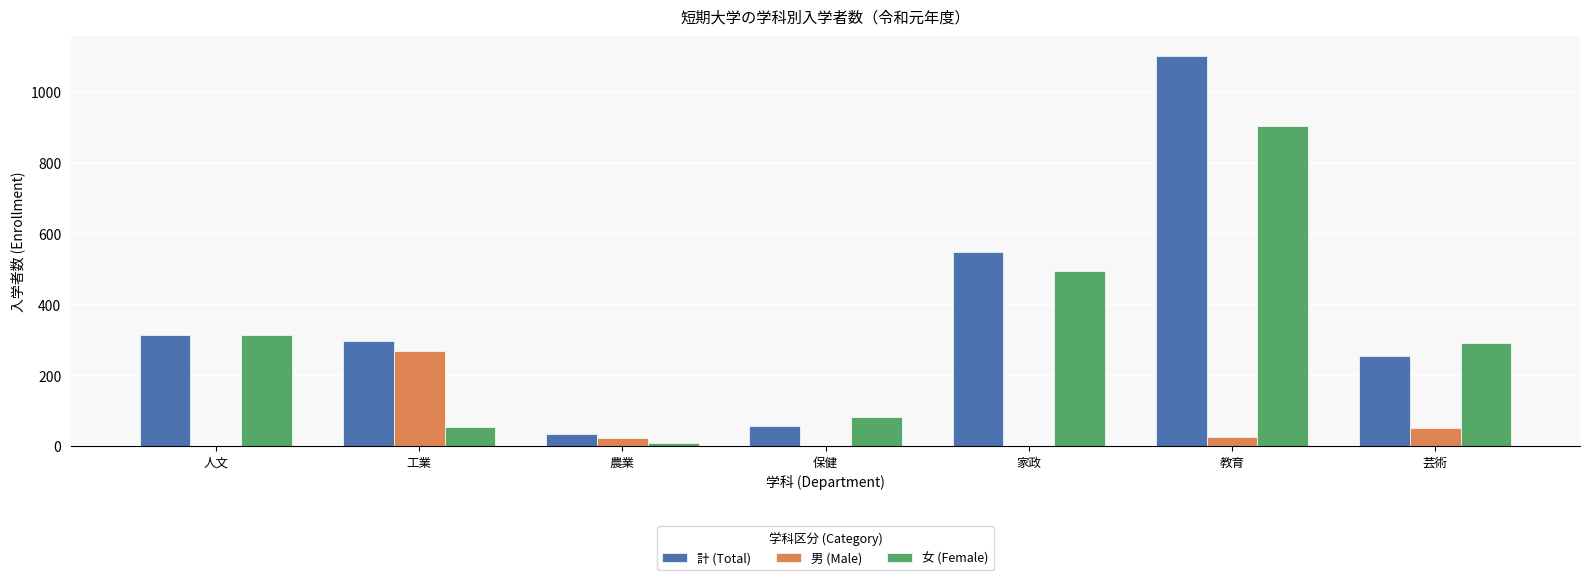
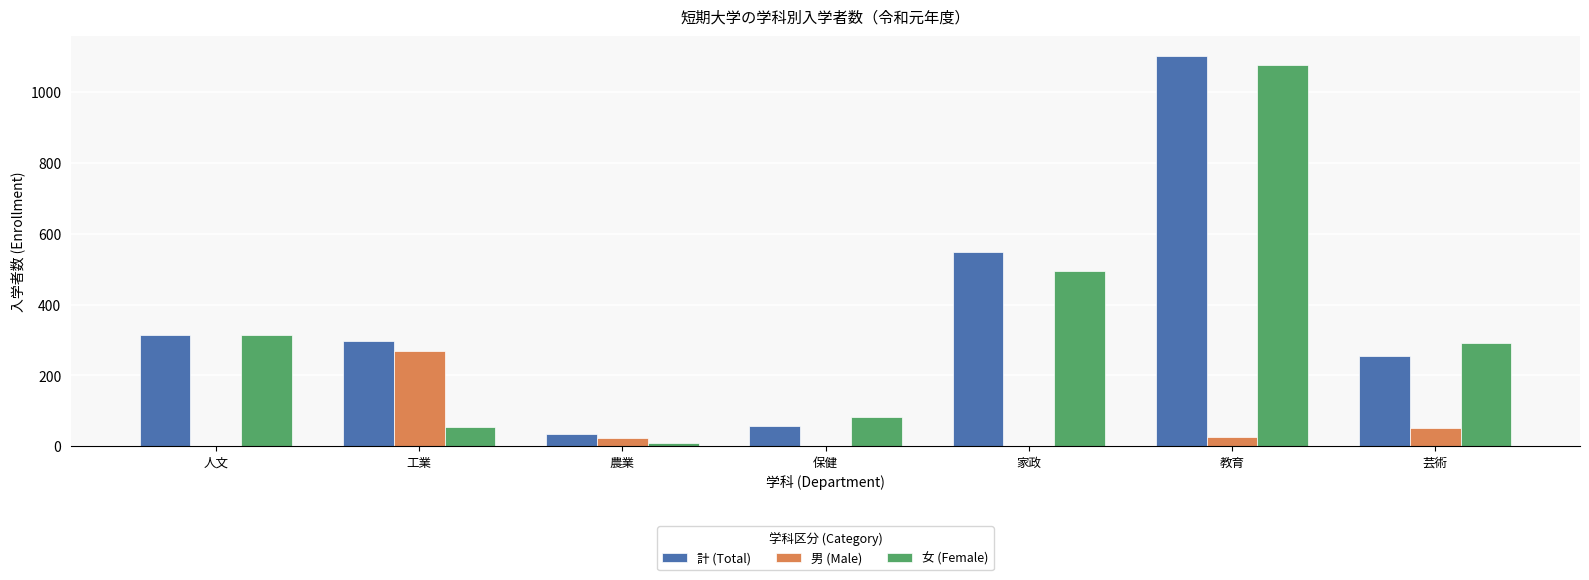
女 (Female), 教育: 910 -> 1080
